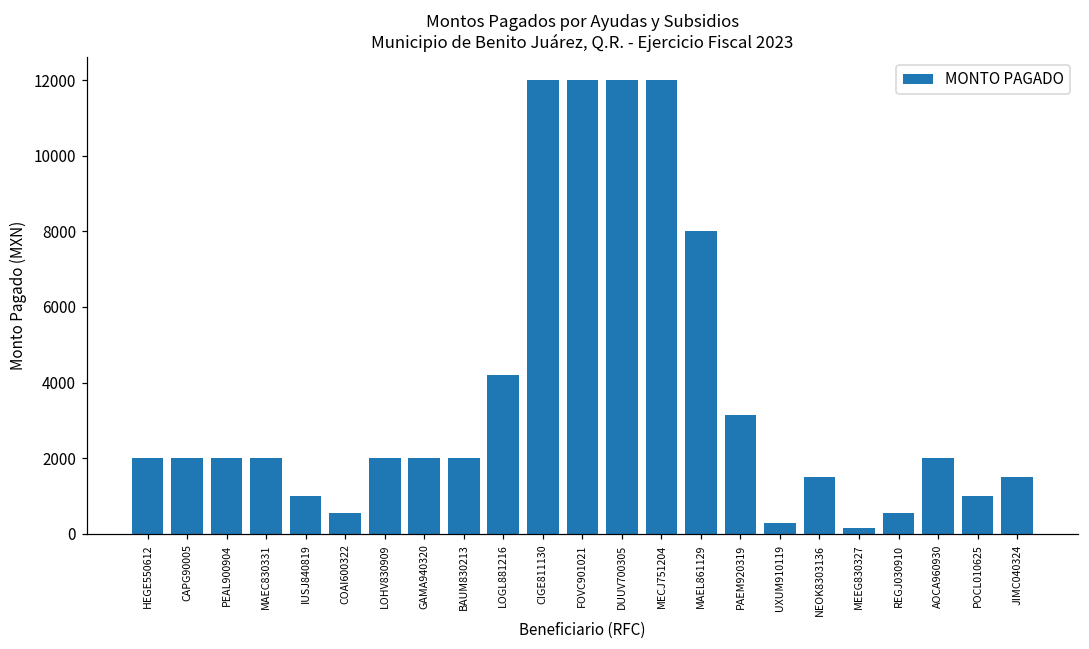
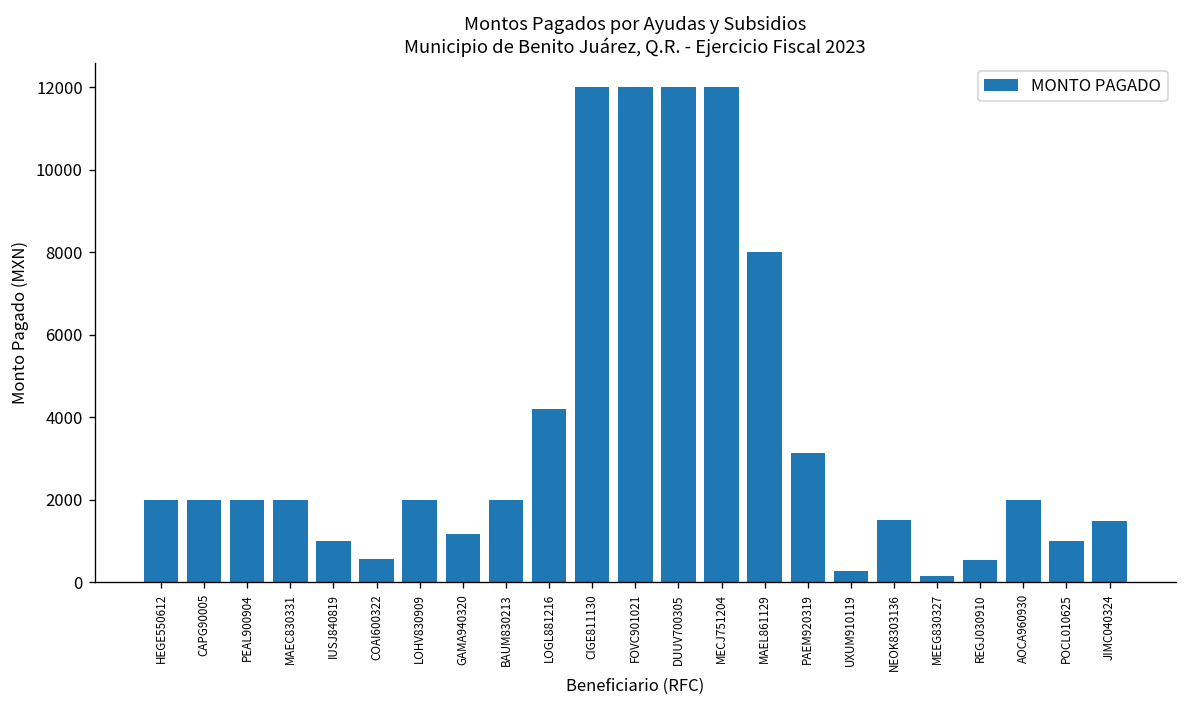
GAMA940320: 2000 -> 1200
